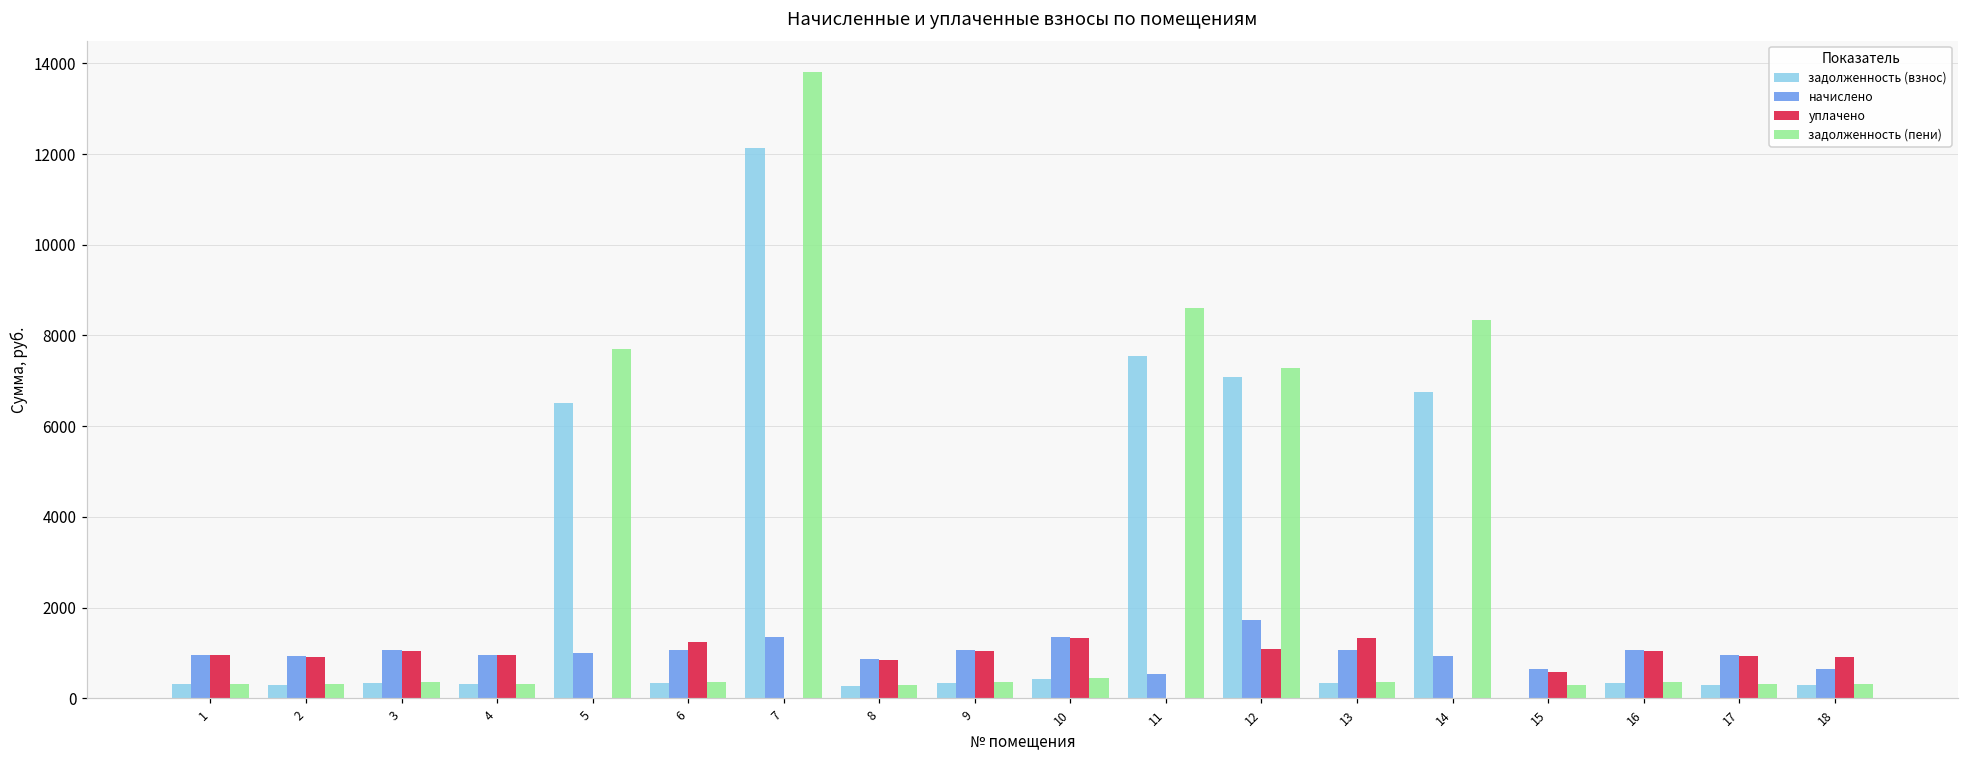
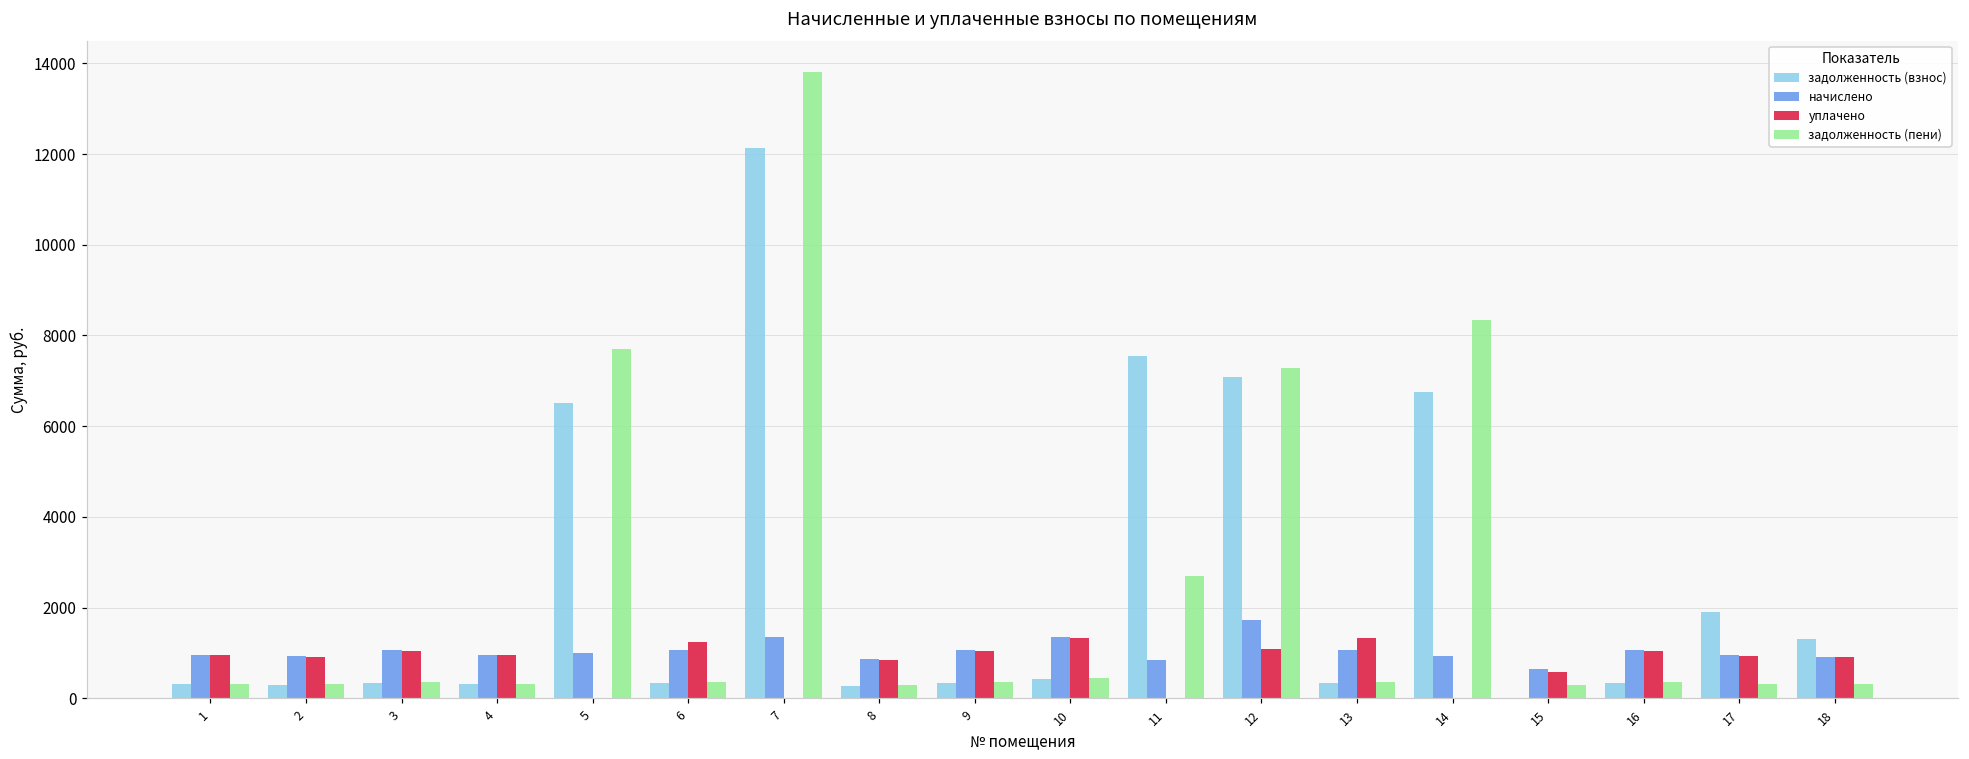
начислено, 11: 500 -> 800
задолженность (пени), 11: 8600 -> 2700
задолженность (взнос), 17: 300 -> 1900
задолженность (взнос), 18: 300 -> 1300
начислено, 18: 600 -> 900
